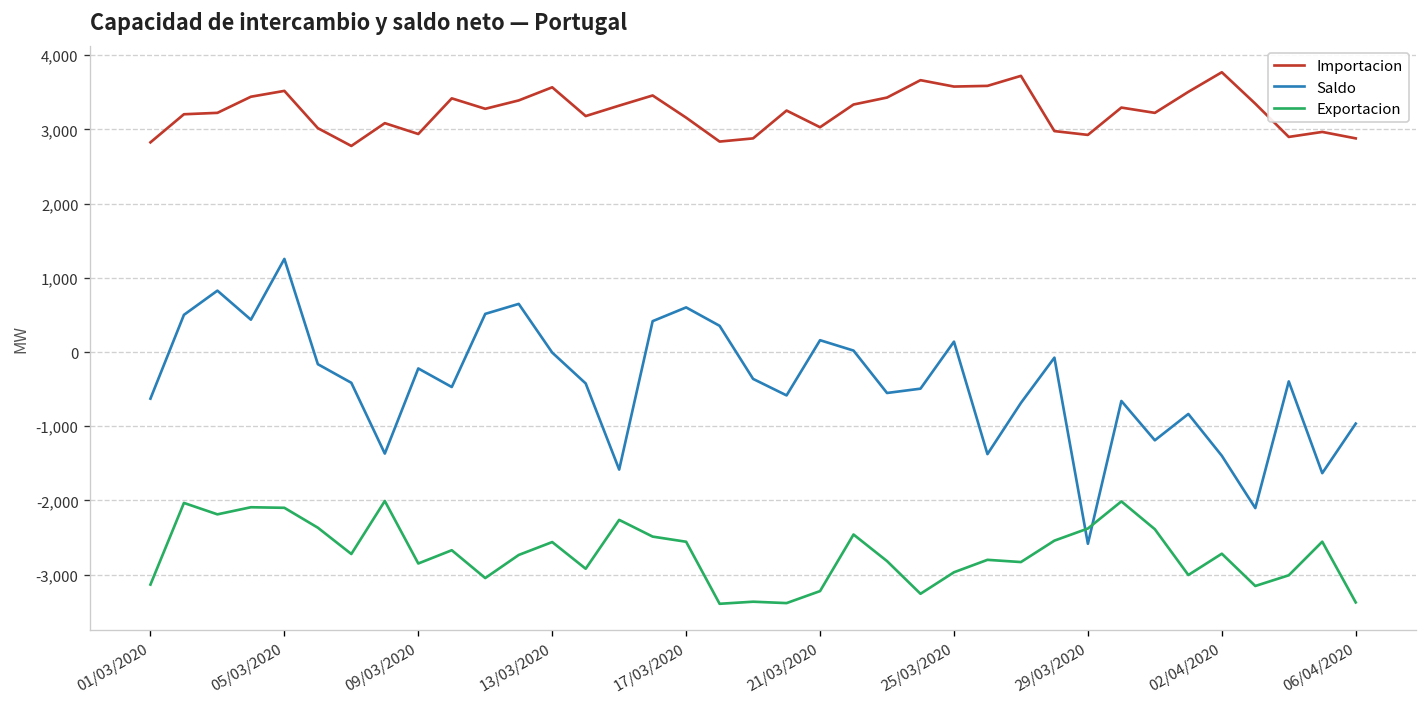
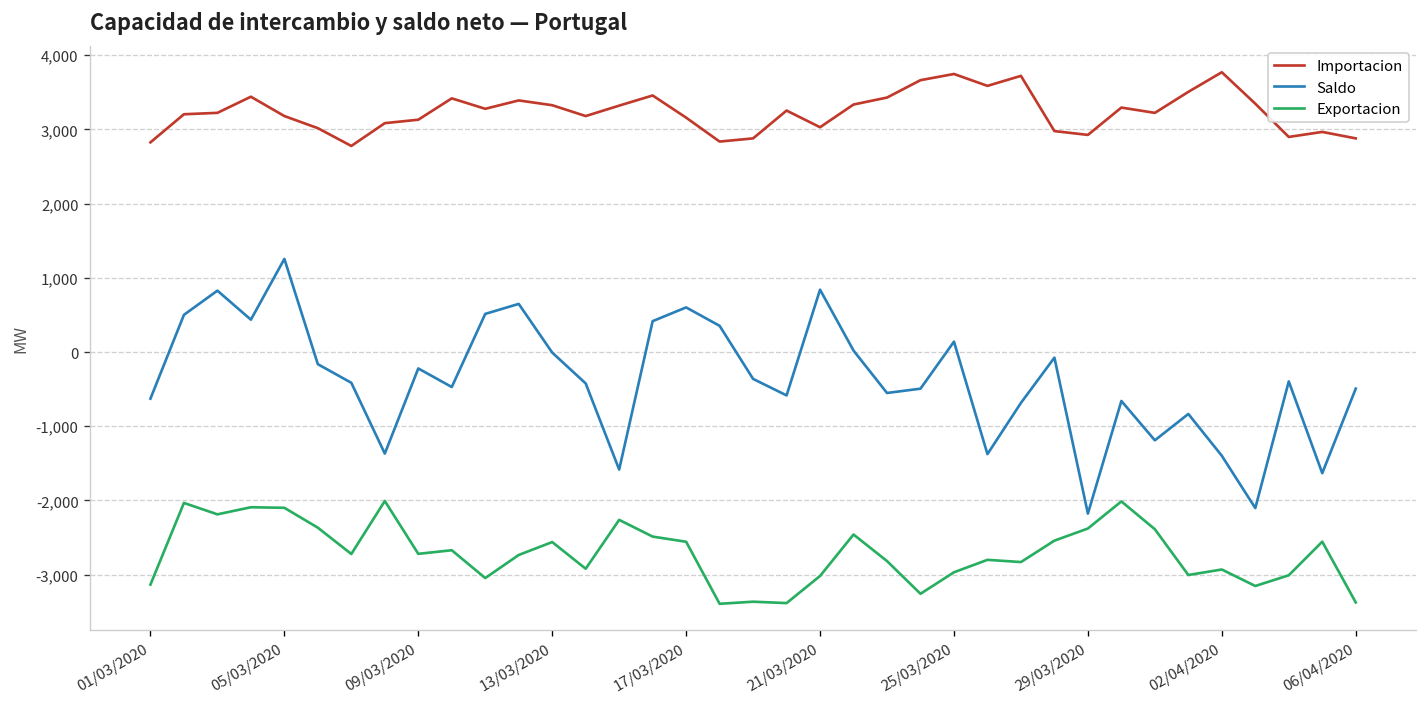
Importacion, 05/03/2020: 3,500 -> 3,200
Importacion, 09/03/2020: 2,900 -> 3,100
Exportacion, 09/03/2020: -2,900 -> -2,700
Importacion, 13/03/2020: 3,600 -> 3,300
Saldo, 21/03/2020: 200 -> 800
Exportacion, 21/03/2020: -3,200 -> -3,000
Importacion, 25/03/2020: 3,600 -> 3,700
Saldo, 29/03/2020: -2,600 -> -2,200
Exportacion, 02/04/2020: -2,700 -> -2,900
Saldo, 06/04/2020: -1,000 -> -500
